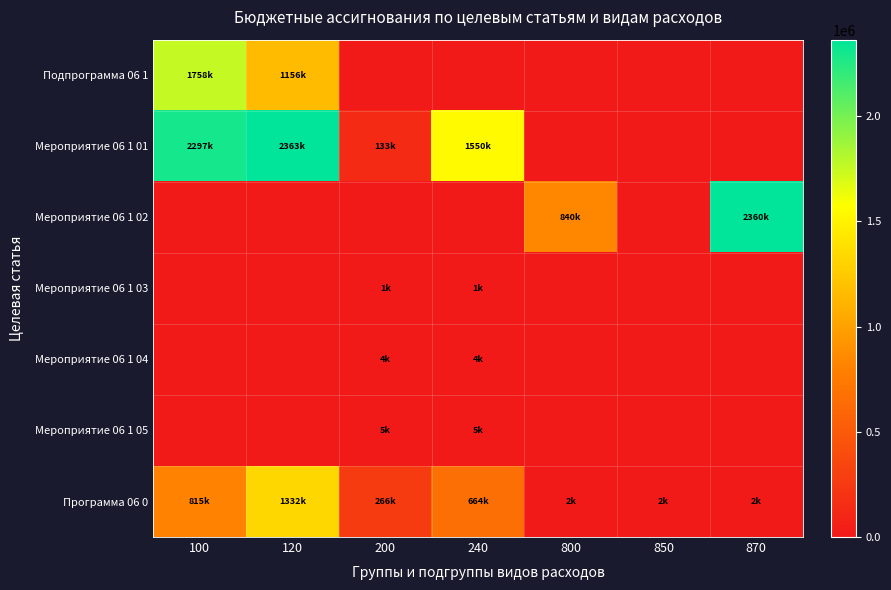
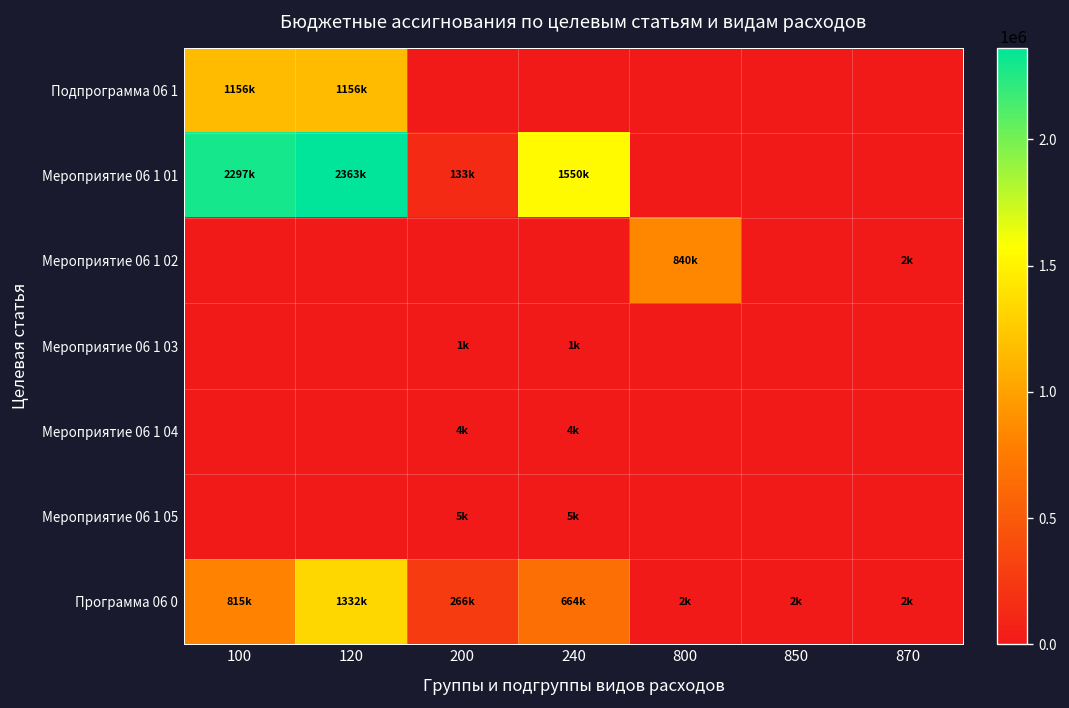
Подпрограмма 06 1, 100: 1758k -> 1156k
Мероприятие 06 1 02, 870: 2360k -> 2k
